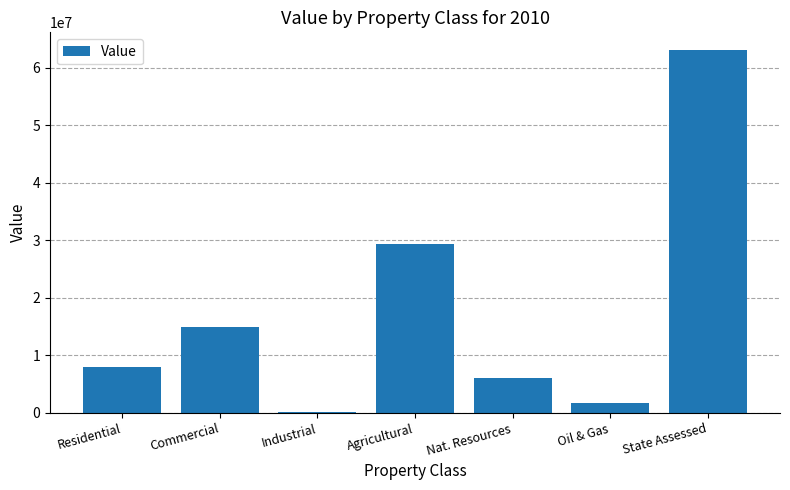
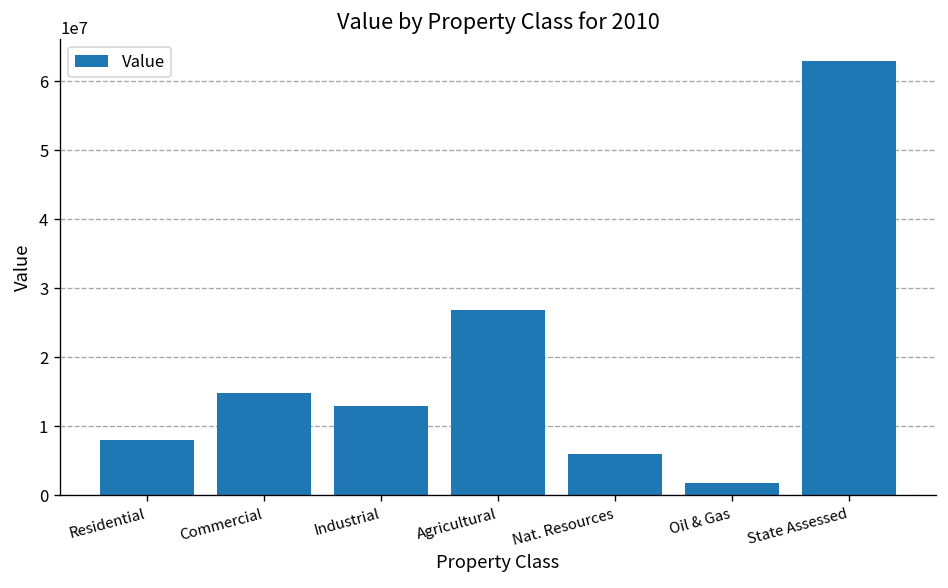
Industrial: 0 -> 13000000
Agricultural: 29000000 -> 27000000
